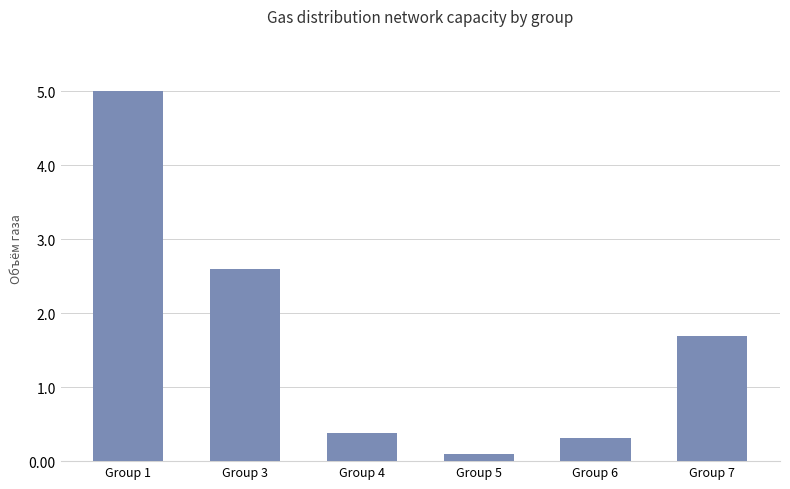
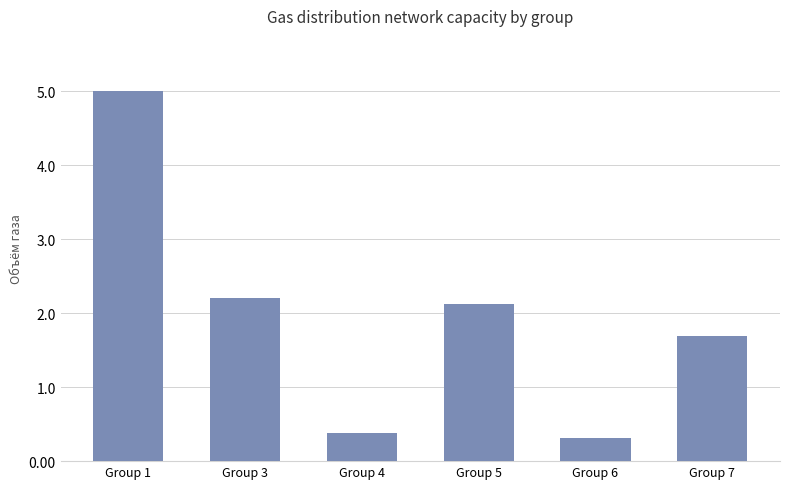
Group 3: 2.6 -> 2.2
Group 5: 0.1 -> 2.1
